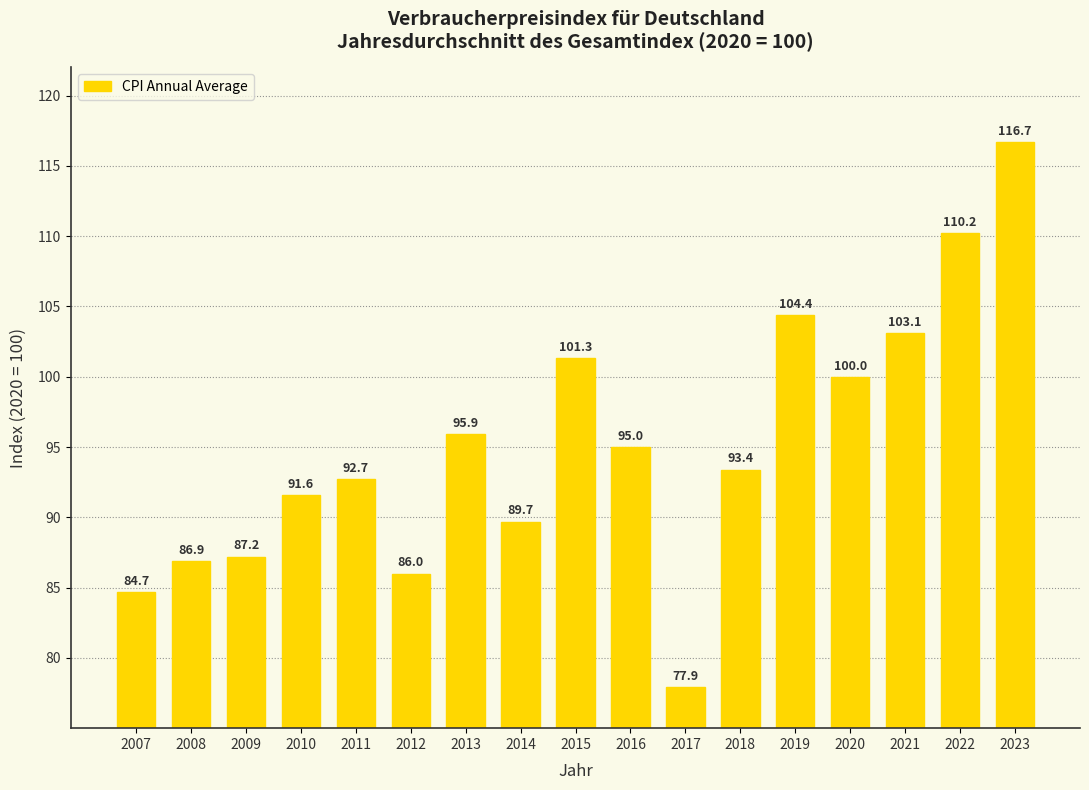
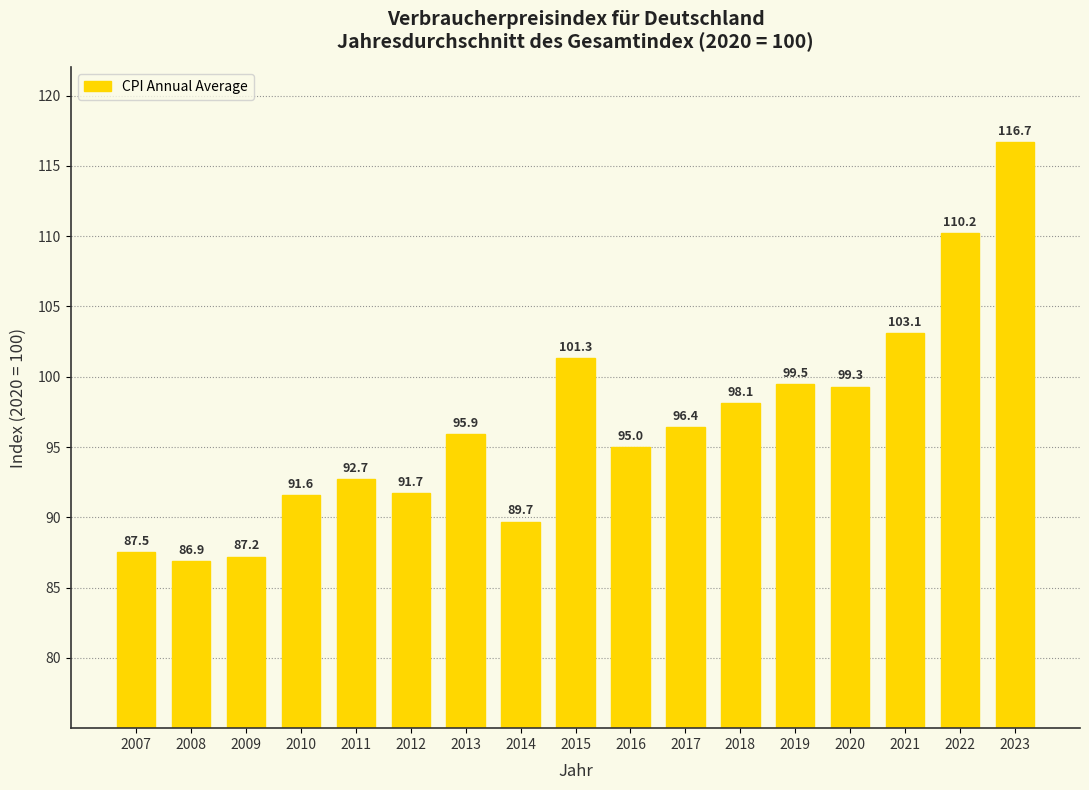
2007: 84.7 -> 87.5
2012: 86.0 -> 91.7
2017: 77.9 -> 96.4
2018: 93.4 -> 98.1
2019: 104.4 -> 99.5
2020: 100.0 -> 99.3
